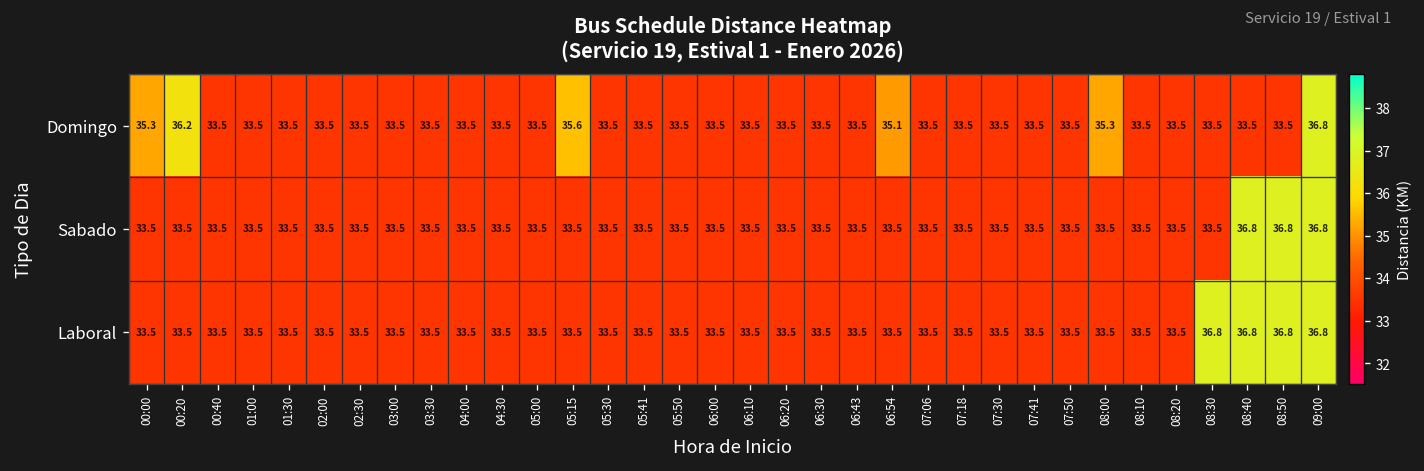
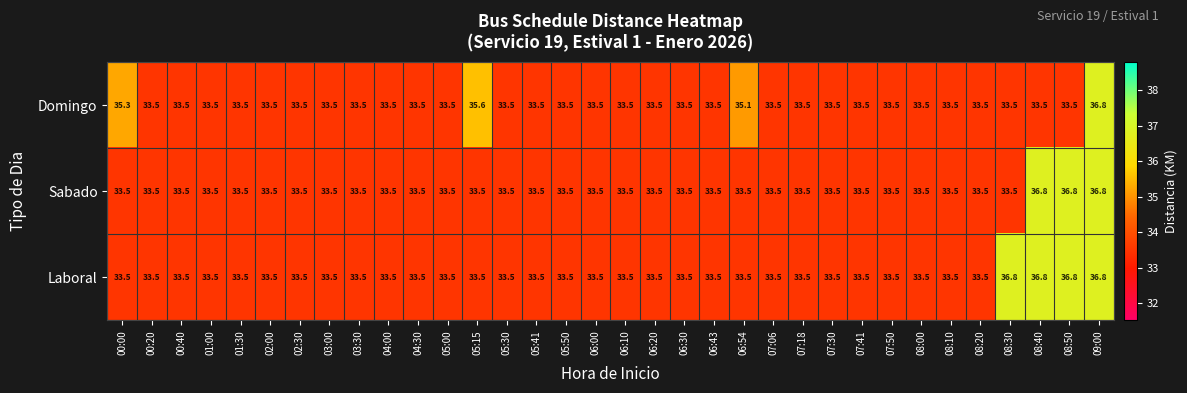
Domingo, 00:20: 36.2 -> 33.5
Domingo, 08:00: 35.3 -> 33.5
